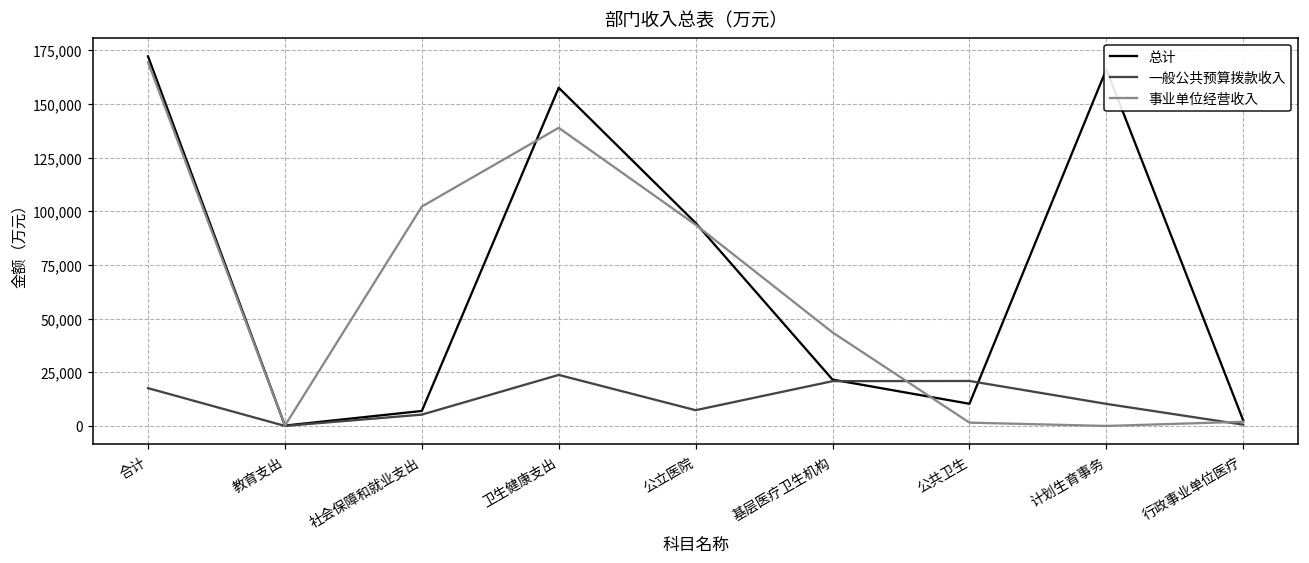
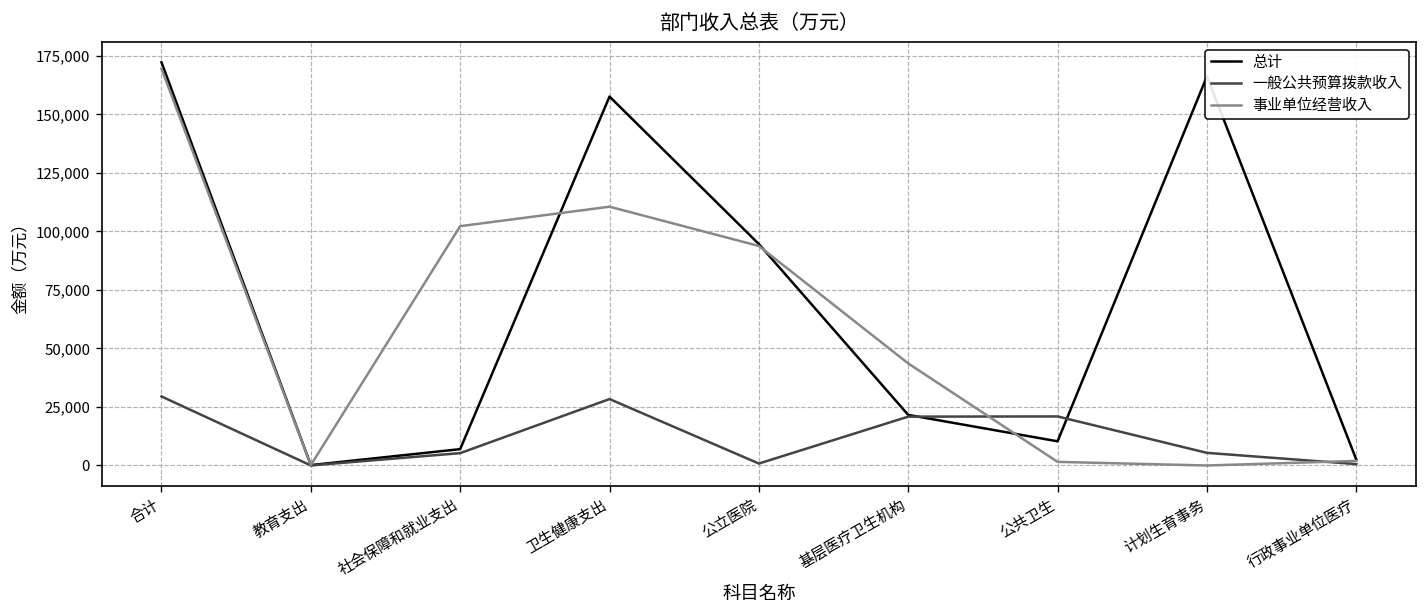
一般公共预算拨款收入, 合计: 18,000 -> 29,000
一般公共预算拨款收入, 卫生健康支出: 24,000 -> 28,000
事业单位经营收入, 卫生健康支出: 139,000 -> 111,000
一般公共预算拨款收入, 公立医院: 7,000 -> 1,000
一般公共预算拨款收入, 计划生育事务: 10,000 -> 5,000
